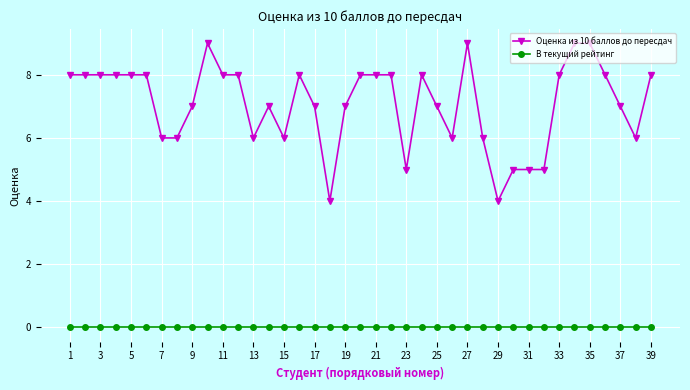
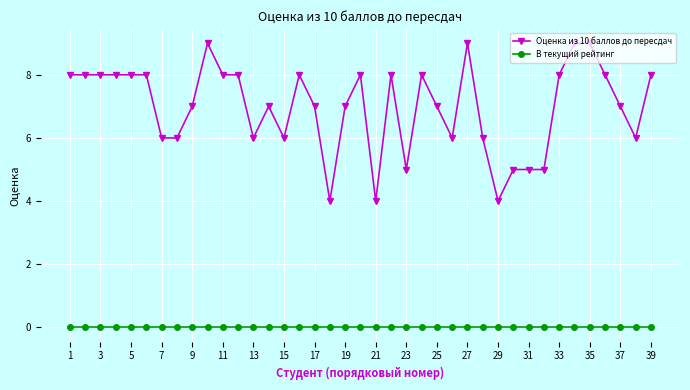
Оценка из 10 баллов до пересдач, 21: 8 -> 4
